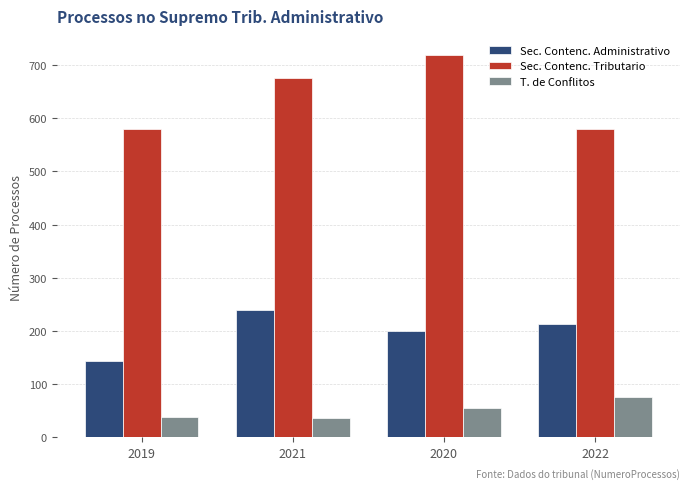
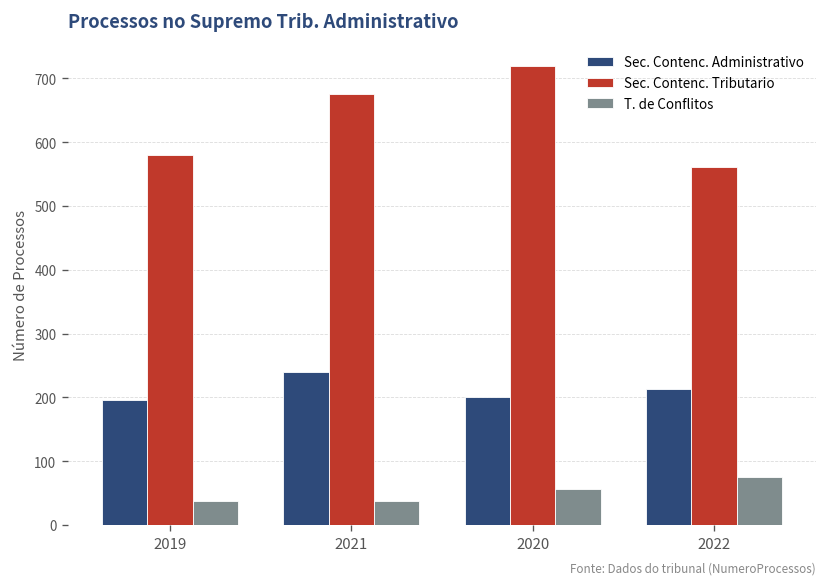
Sec. Contenc. Administrativo, 2019: 140 -> 200
Sec. Contenc. Tributario, 2022: 580 -> 560
